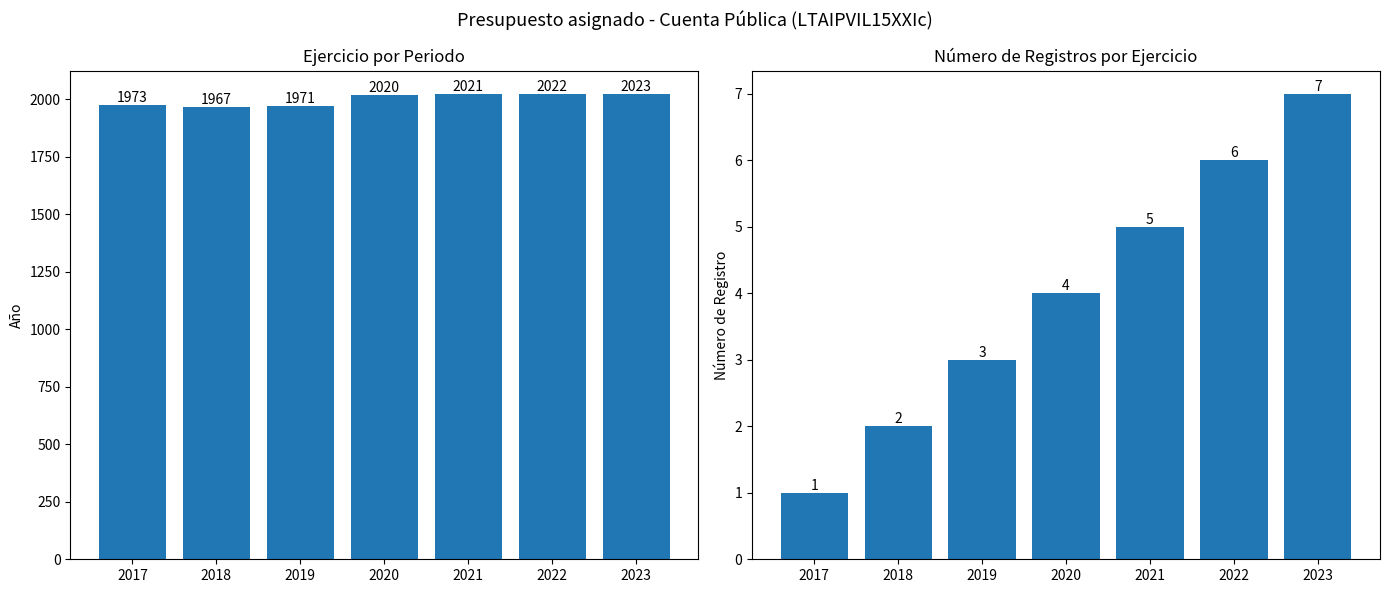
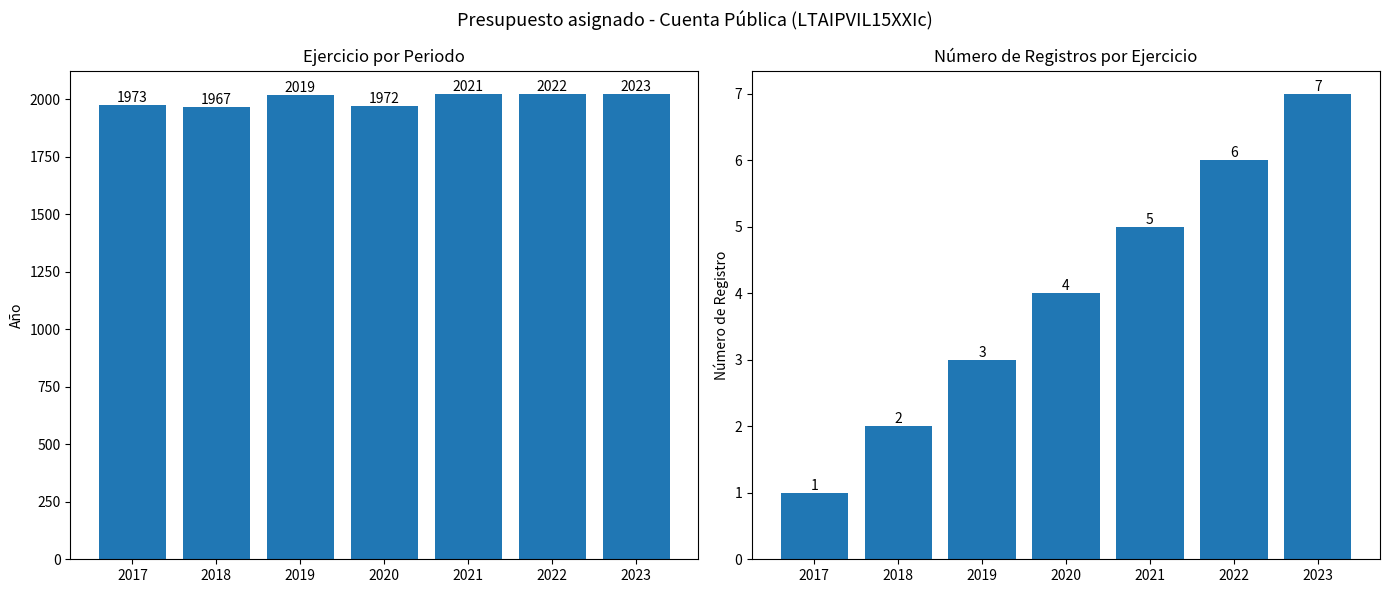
Ejercicio por Periodo, 2019: 1971 -> 2019
Ejercicio por Periodo, 2020: 2020 -> 1972
